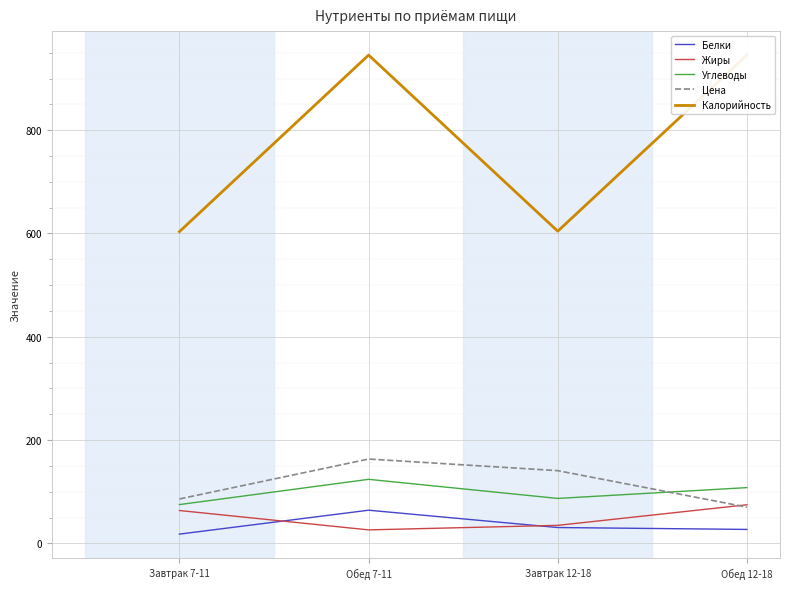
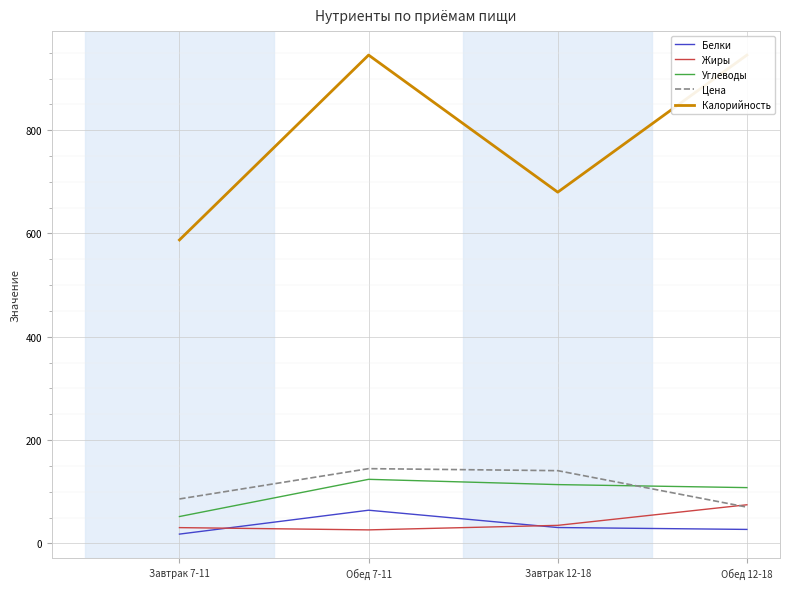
Жиры, Завтрак 7-11: 60 -> 30
Углеводы, Завтрак 7-11: 80 -> 50
Калорийность, Завтрак 7-11: 600 -> 590
Цена, Обед 7-11: 160 -> 140
Углеводы, Завтрак 12-18: 90 -> 110
Калорийность, Завтрак 12-18: 600 -> 680
